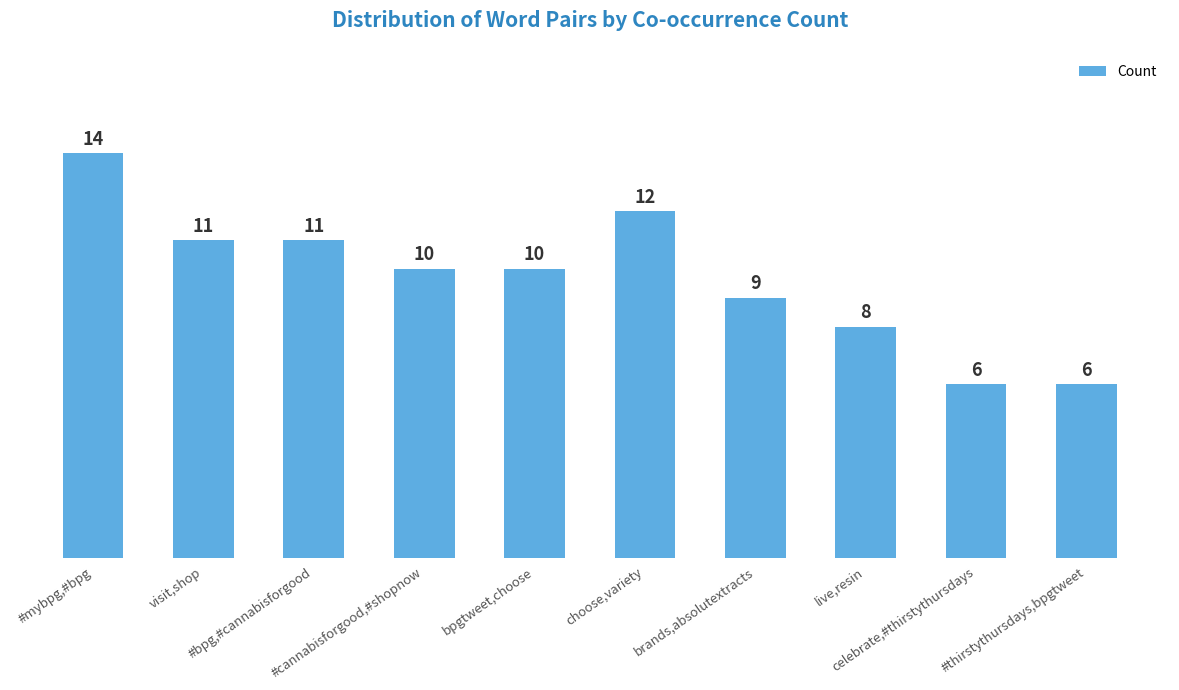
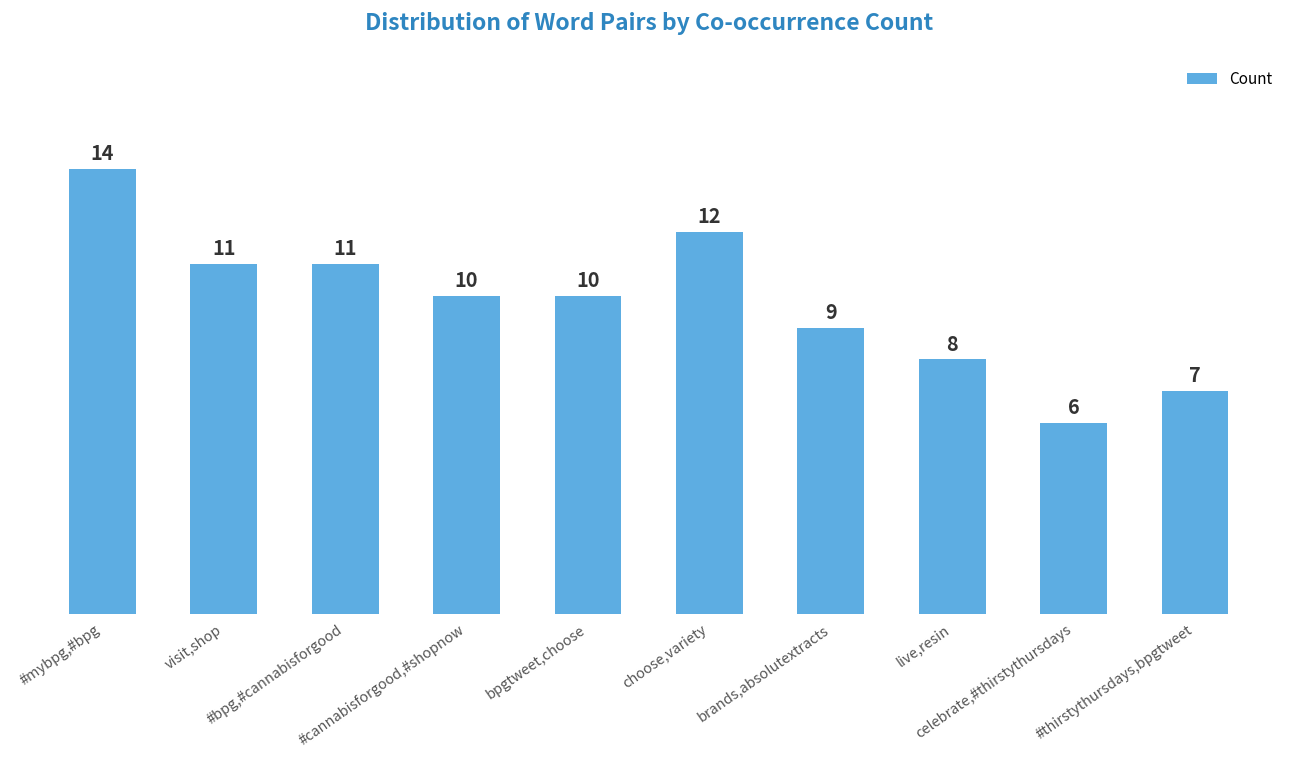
#thirstythursdays,bpgtweet: 6 -> 7
